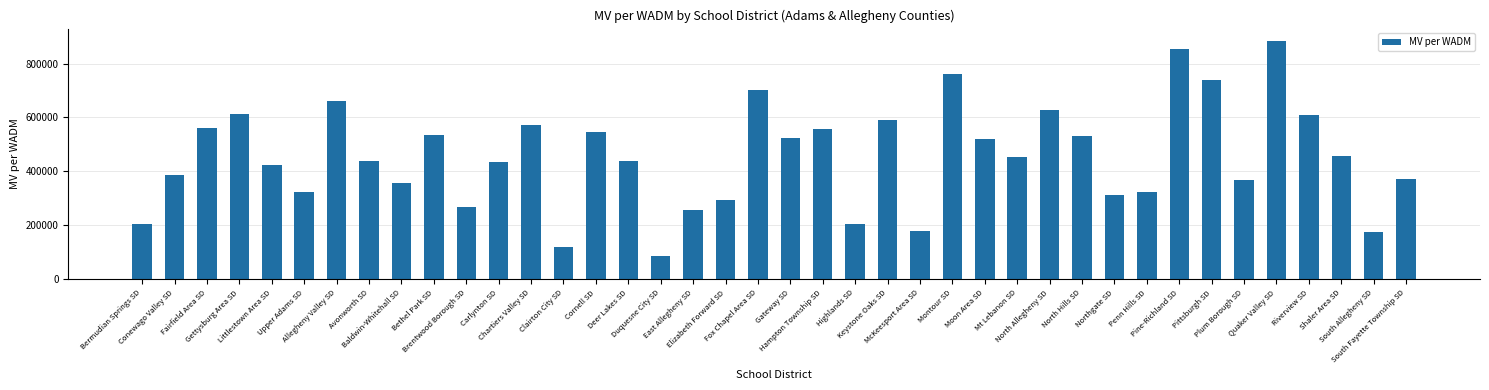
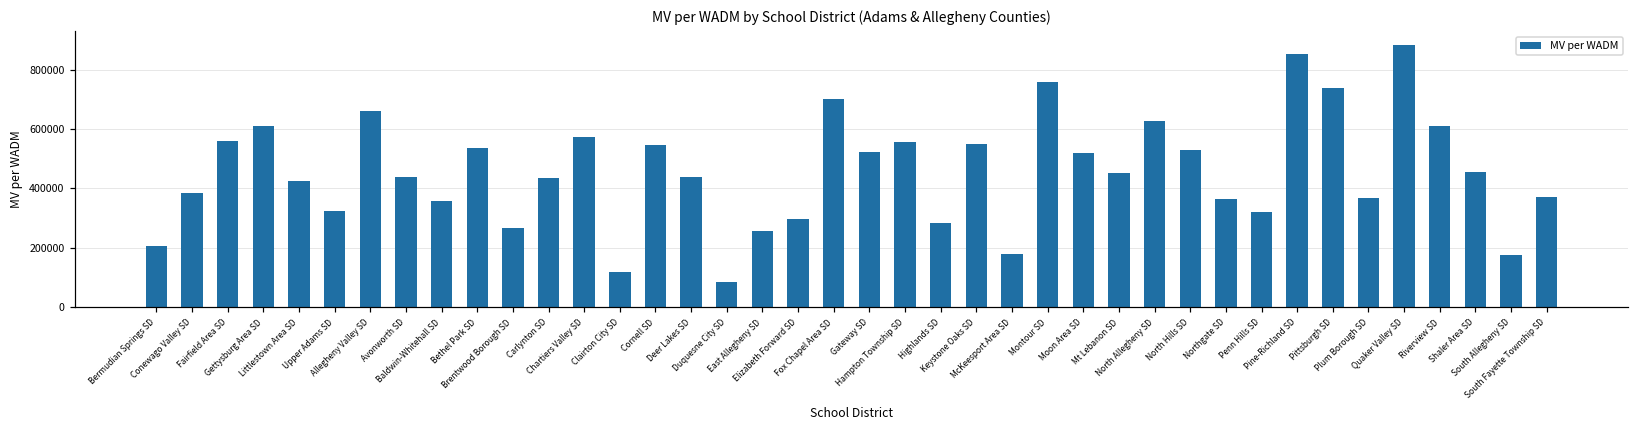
Highlands SD: 200000 -> 280000
Keystone Oaks SD: 590000 -> 550000
Northgate SD: 310000 -> 370000
